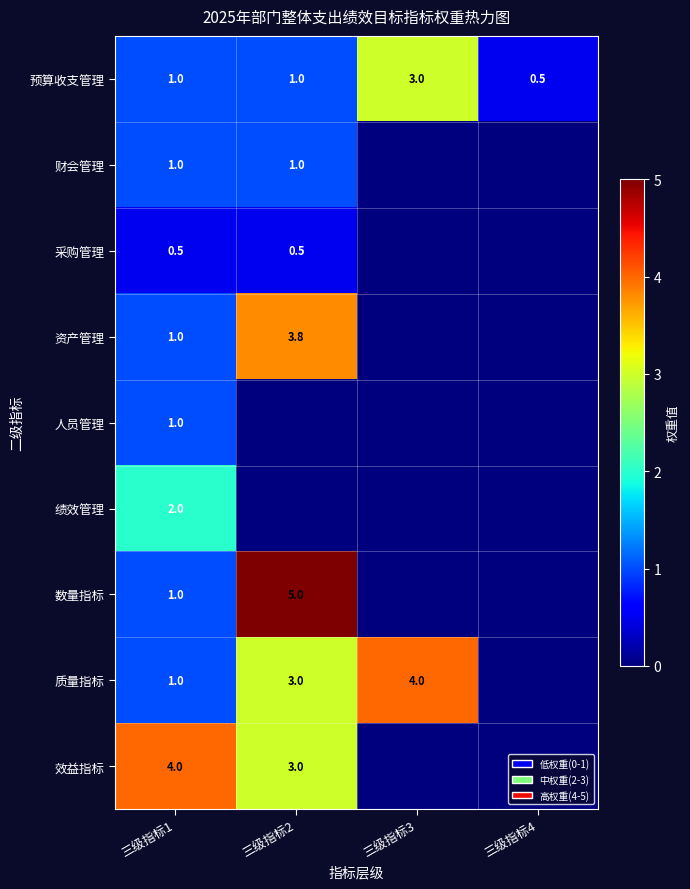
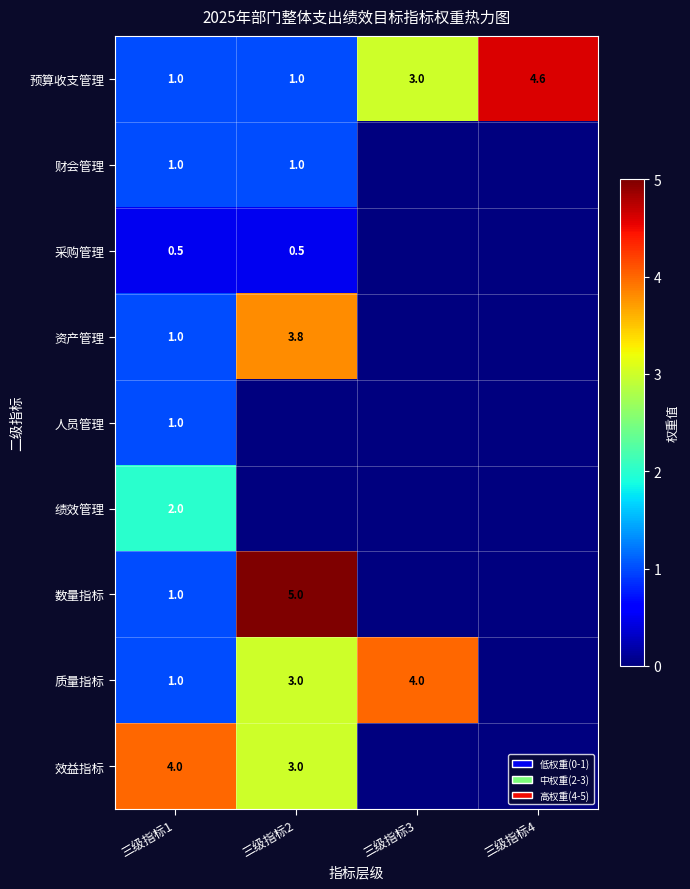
预算收支管理, 三级指标4: 0.5 -> 4.6
